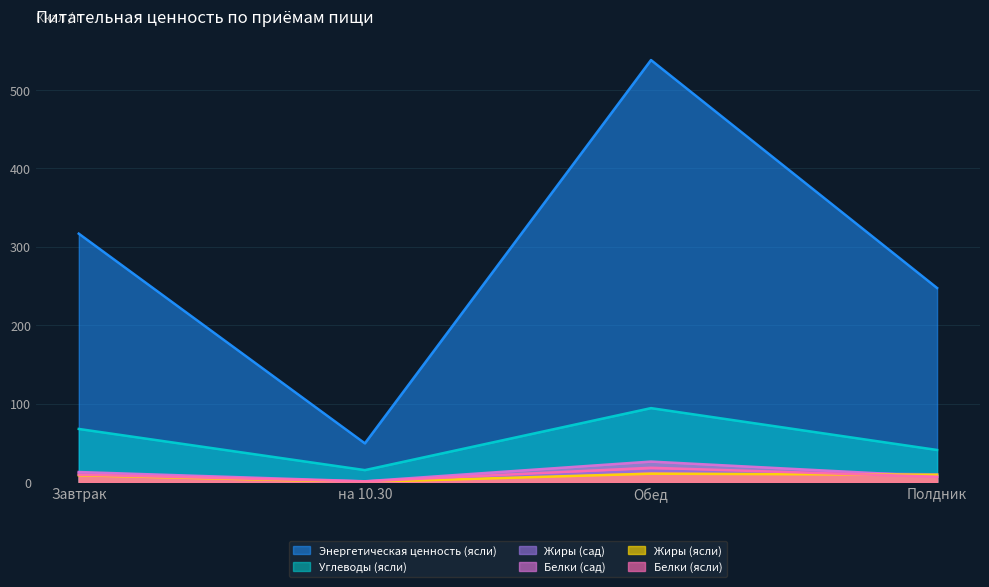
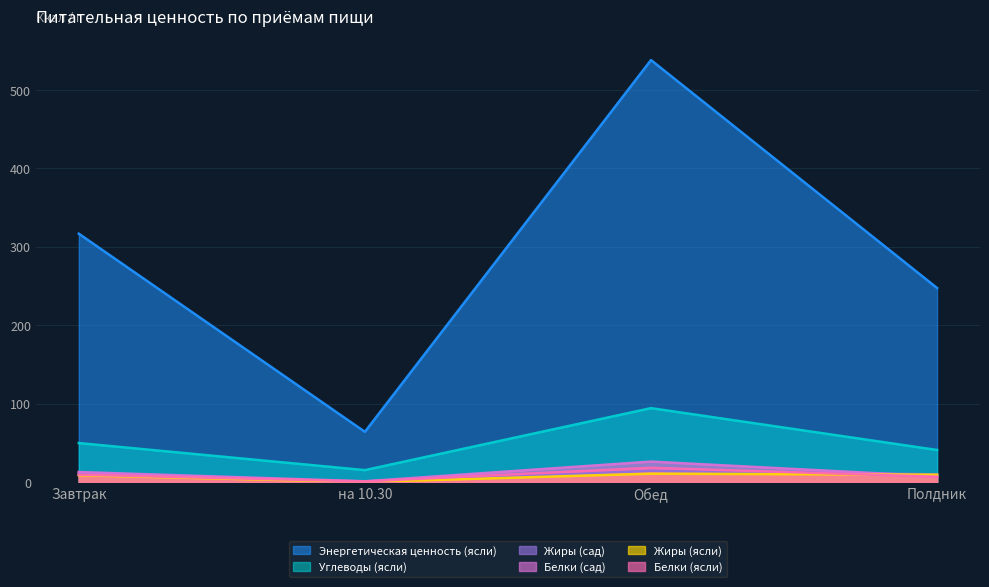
Углеводы (ясли), Завтрак: 70 -> 50
Энергетическая ценность (ясли), на 10.30: 50 -> 60
